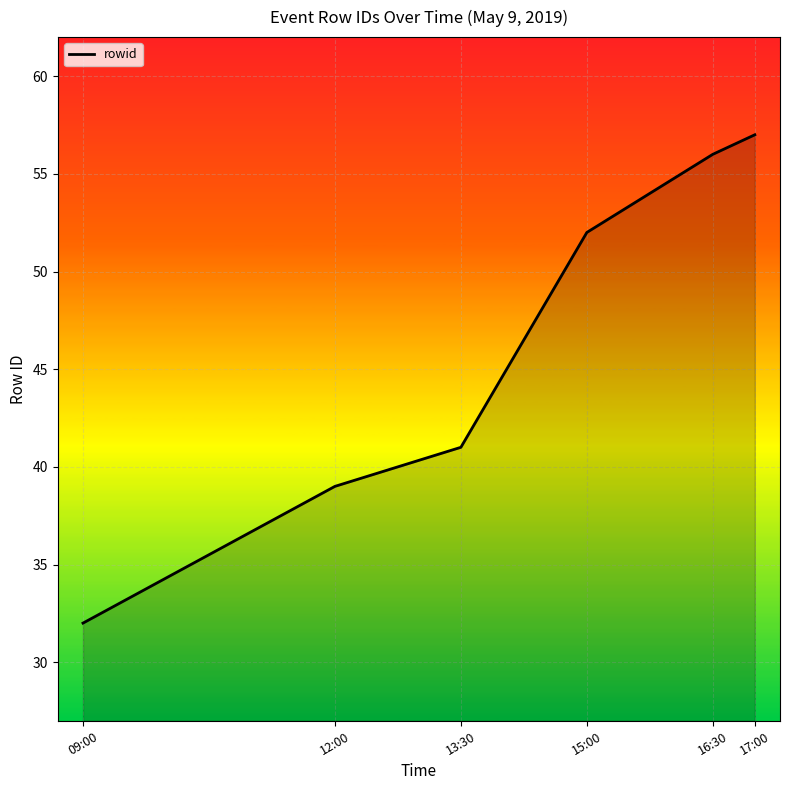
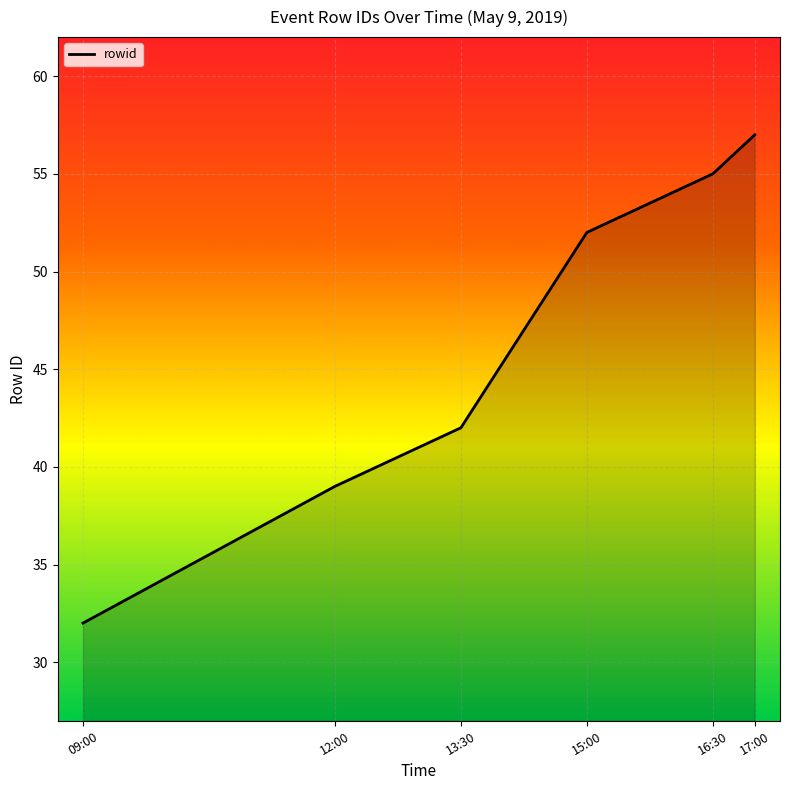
13:30: 41 -> 42
16:30: 56 -> 55
